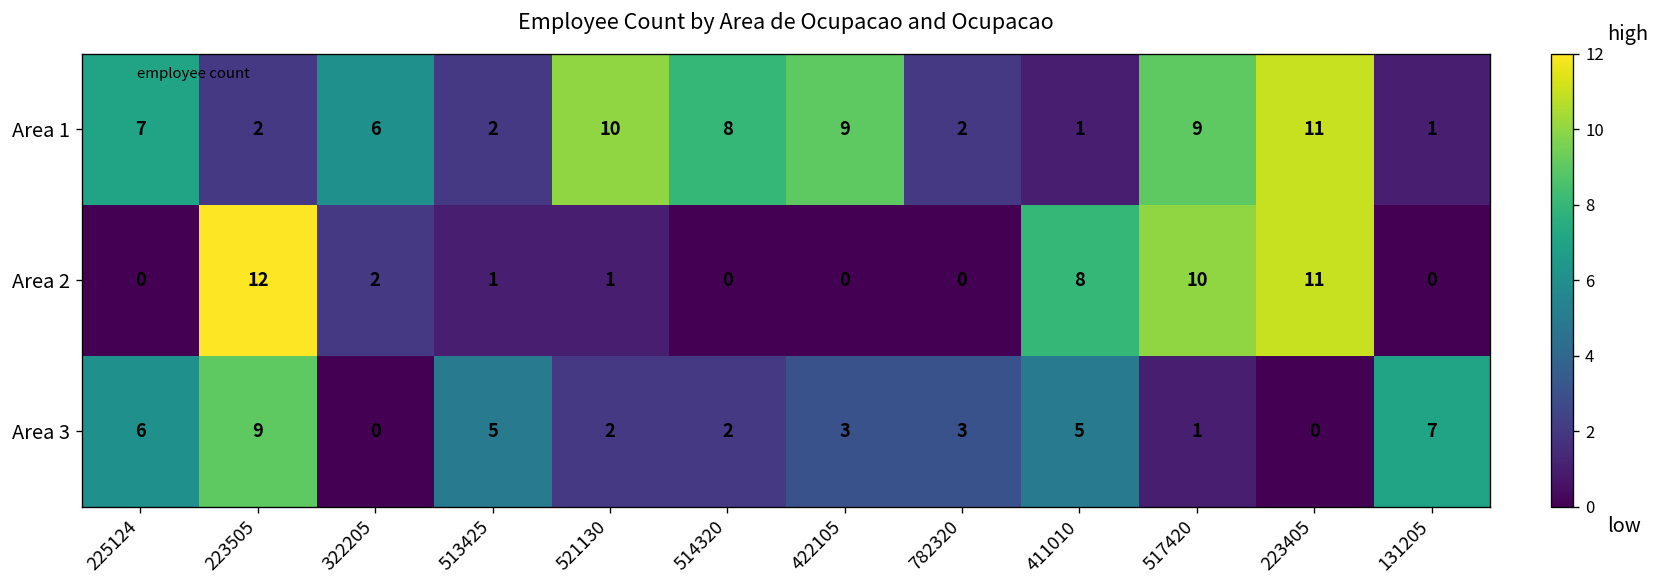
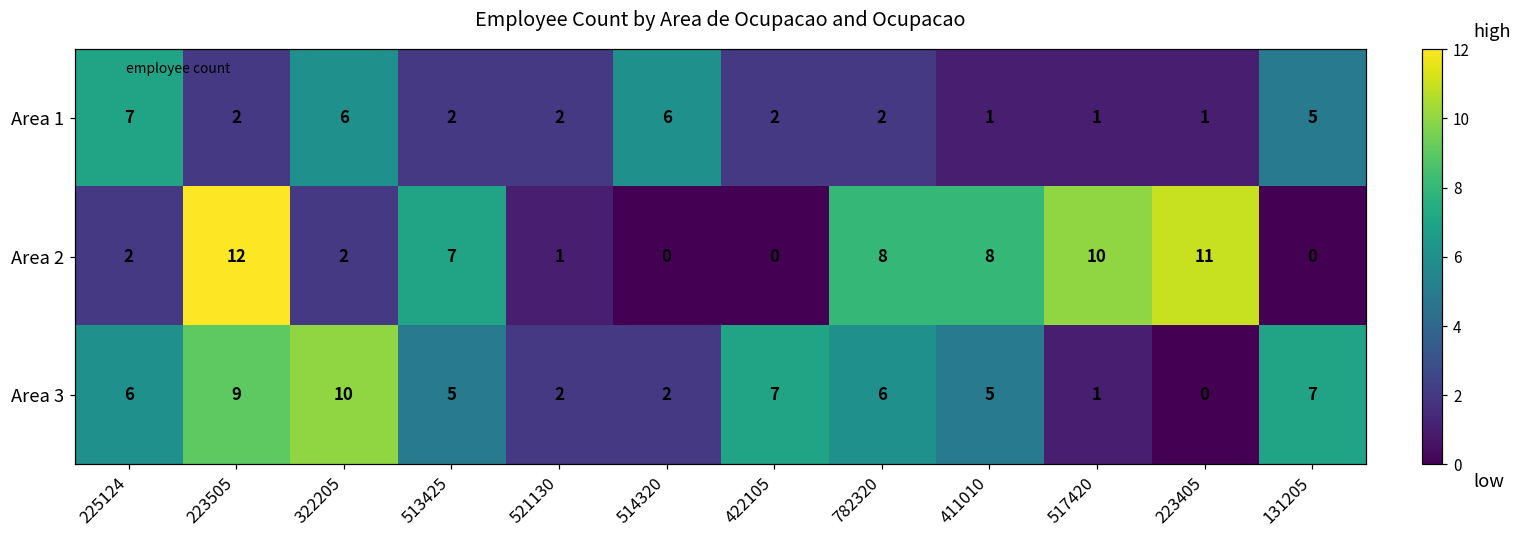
Area 1, 521130: 10 -> 2
Area 1, 514320: 8 -> 6
Area 1, 422105: 9 -> 2
Area 1, 517420: 9 -> 1
Area 1, 223405: 11 -> 1
Area 1, 131205: 1 -> 5
Area 2, 225124: 0 -> 2
Area 2, 513425: 1 -> 7
Area 2, 782320: 0 -> 8
Area 3, 322205: 0 -> 10
Area 3, 422105: 3 -> 7
Area 3, 782320: 3 -> 6
